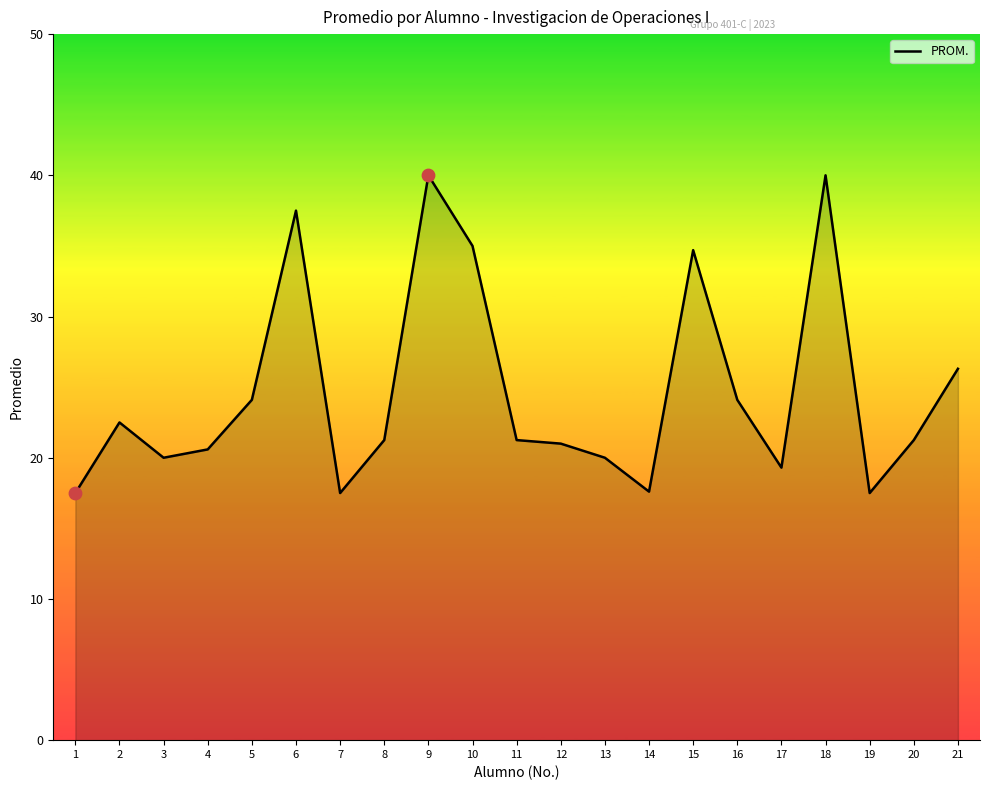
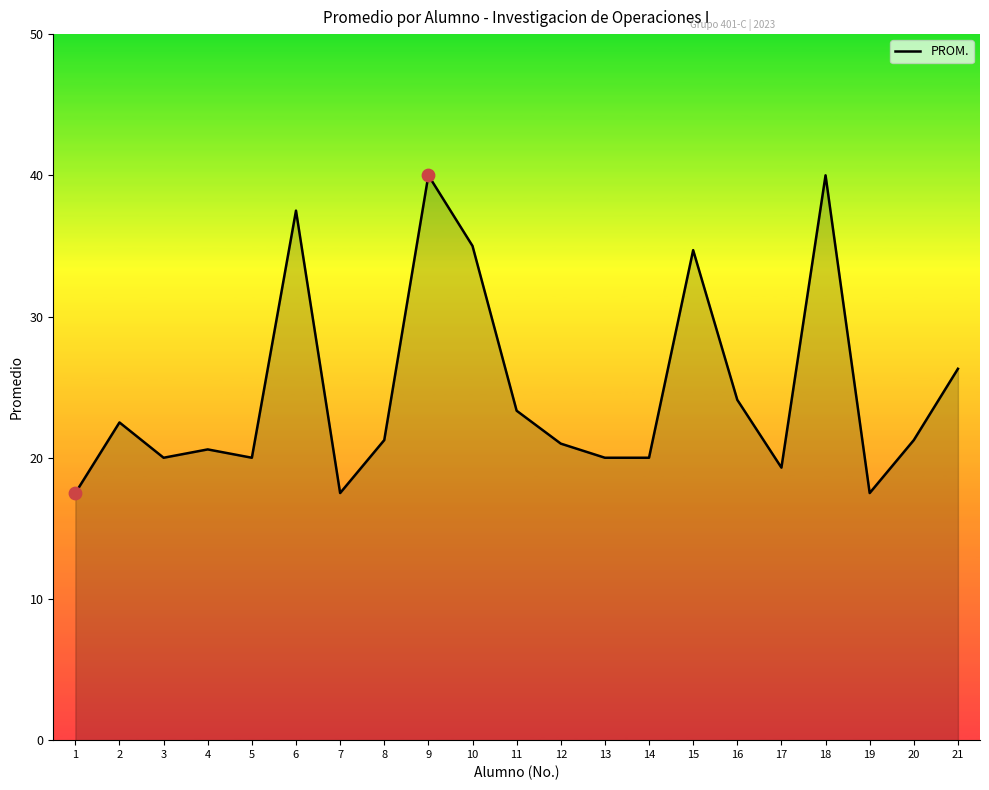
PROM., 5: 24.1 -> 20.0
PROM., 11: 21.3 -> 23.3
PROM., 14: 17.6 -> 20.0
